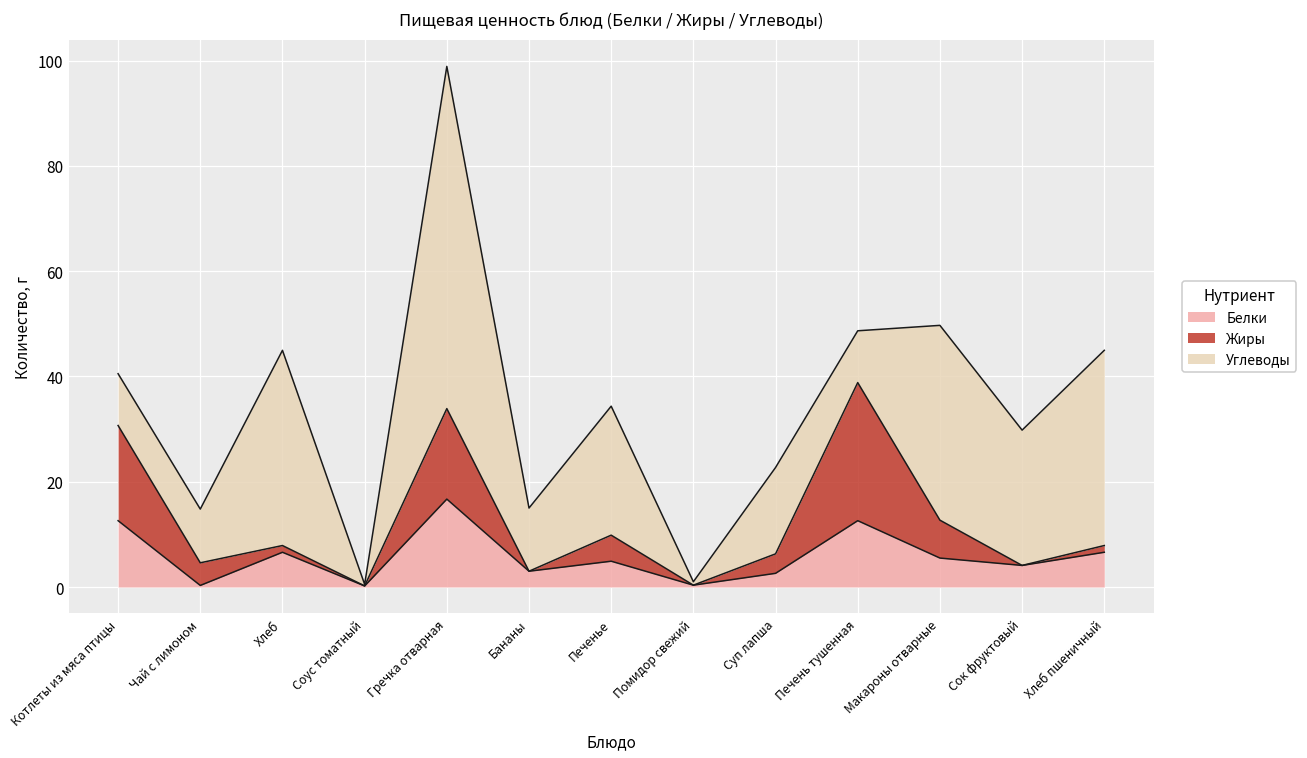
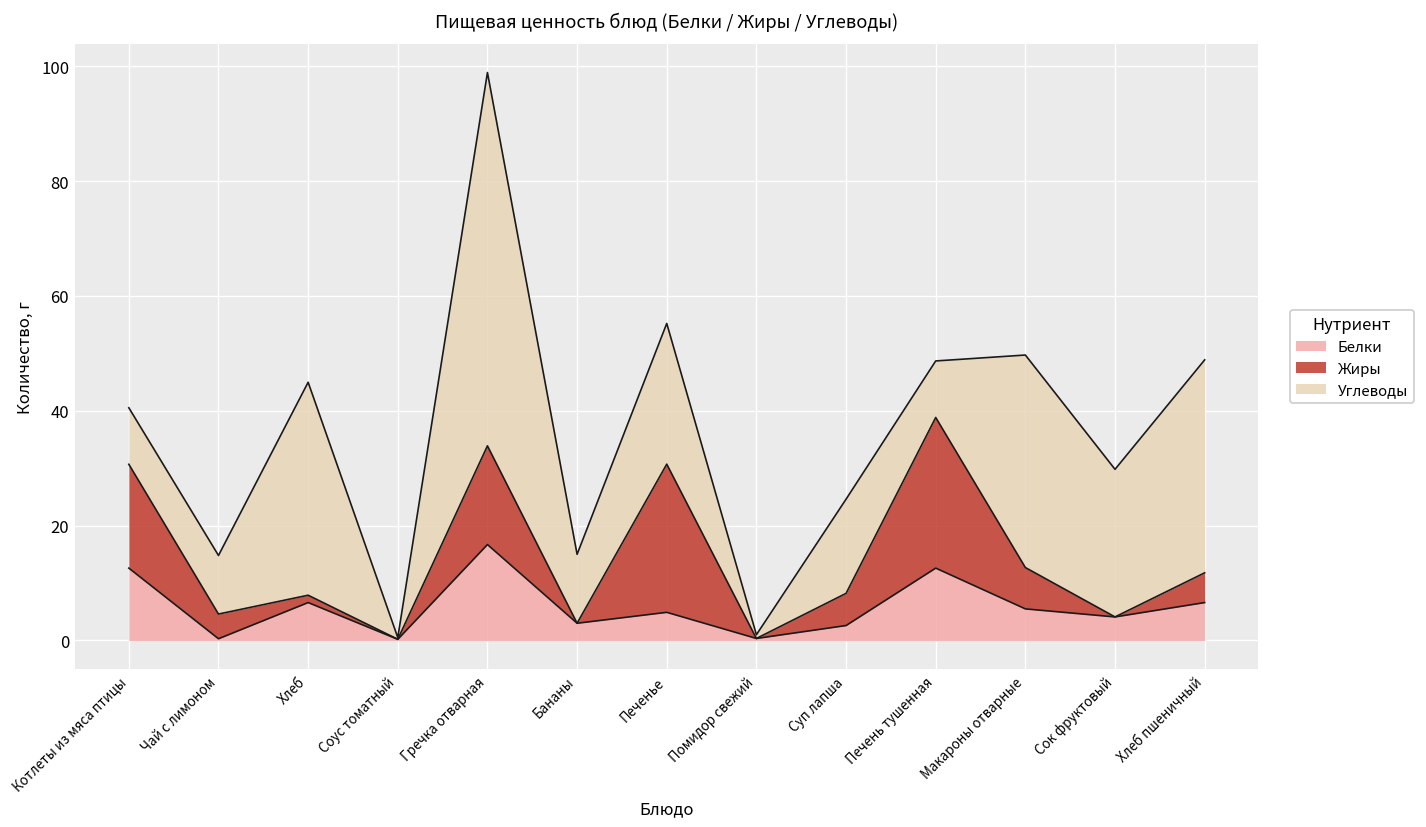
Жиры, Печенье: 5 -> 26
Жиры, Суп лапша: 4 -> 6
Жиры, Хлеб пшеничный: 1 -> 5
